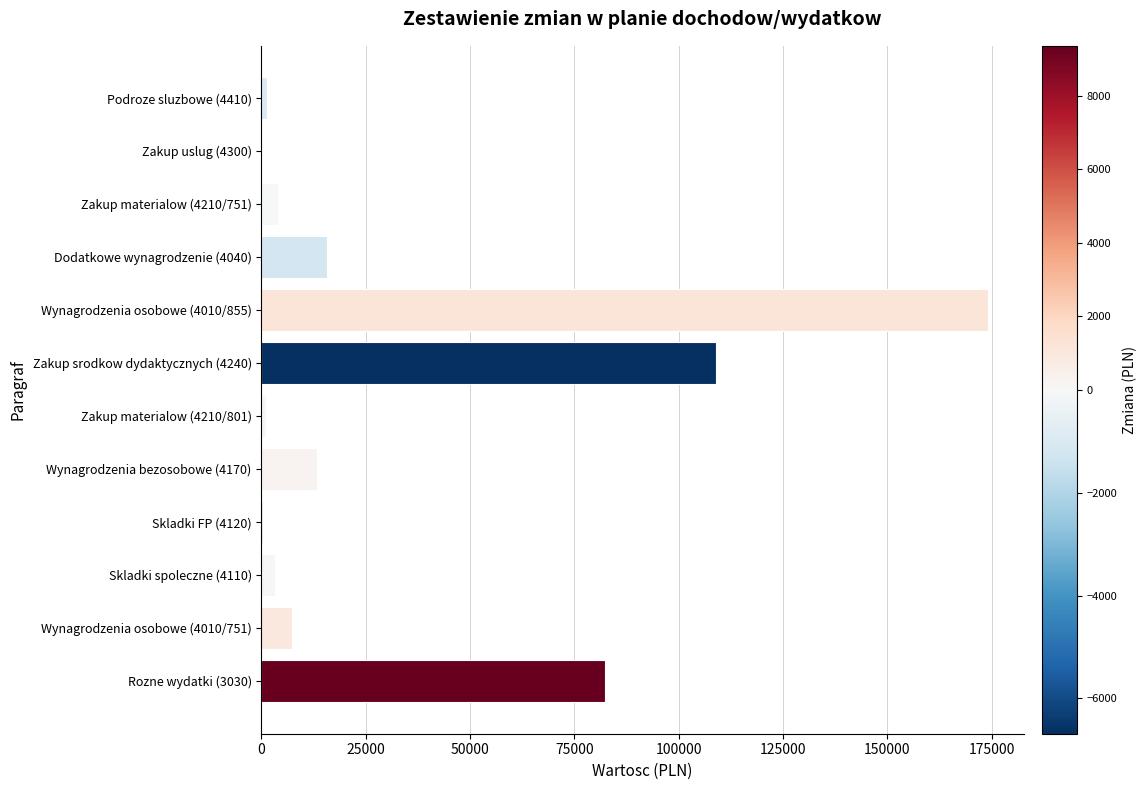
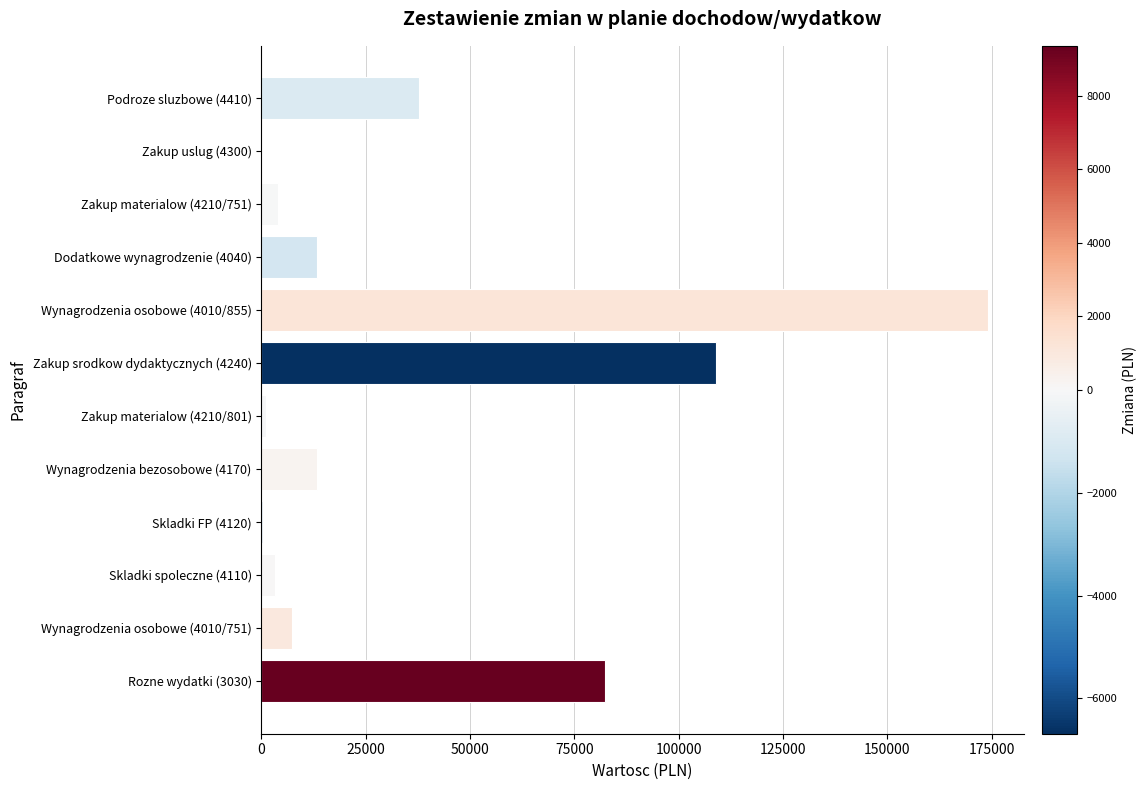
Podroze sluzbowe (4410): 1000 -> 38000
Dodatkowe wynagrodzenie (4040): 16000 -> 13000
